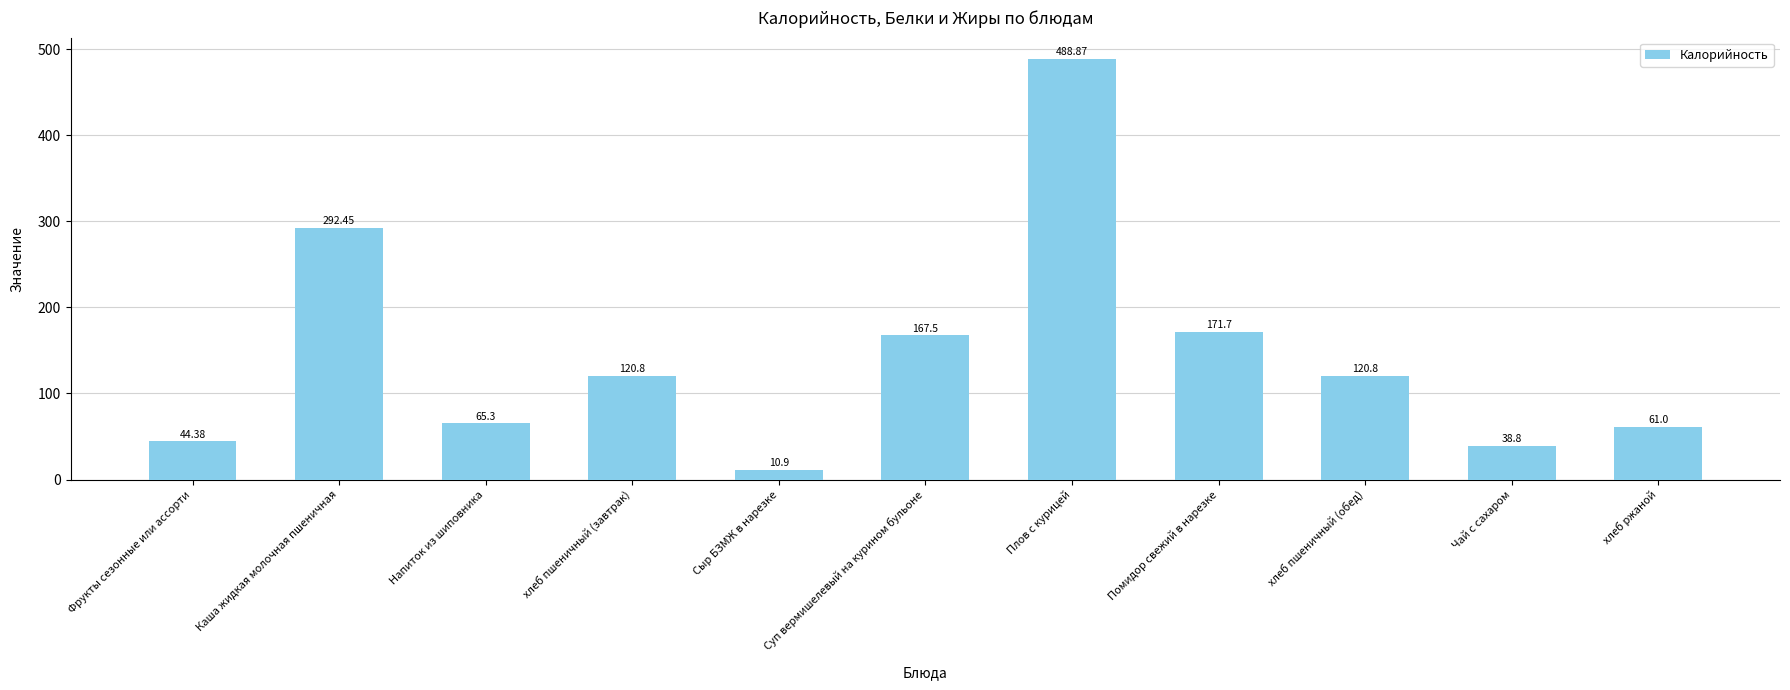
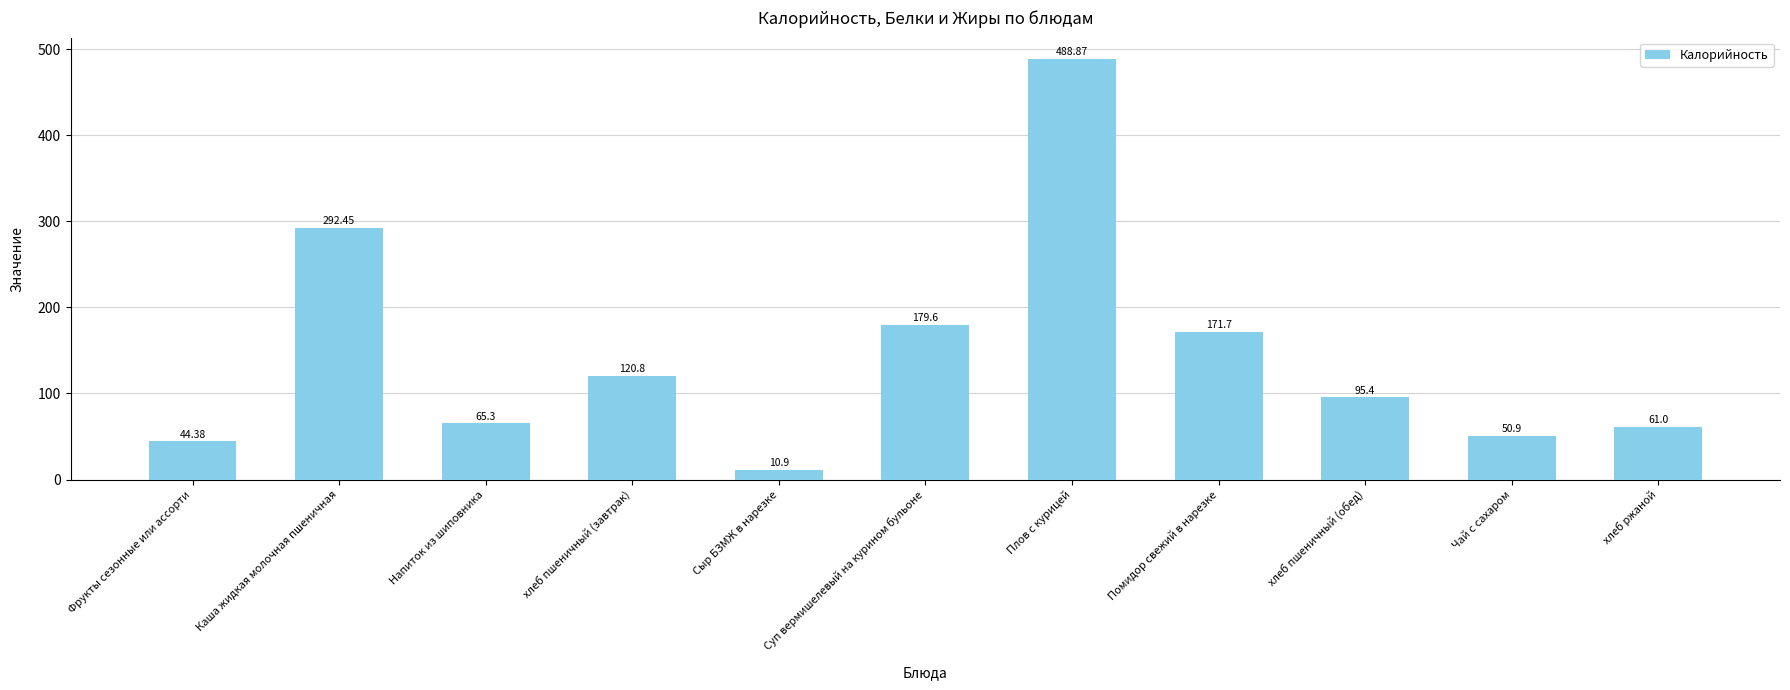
Суп вермишелевый на курином бульоне: 167.5 -> 179.6
хлеб пшеничный (обед): 120.8 -> 95.4
Чай с сахаром: 38.8 -> 50.9
